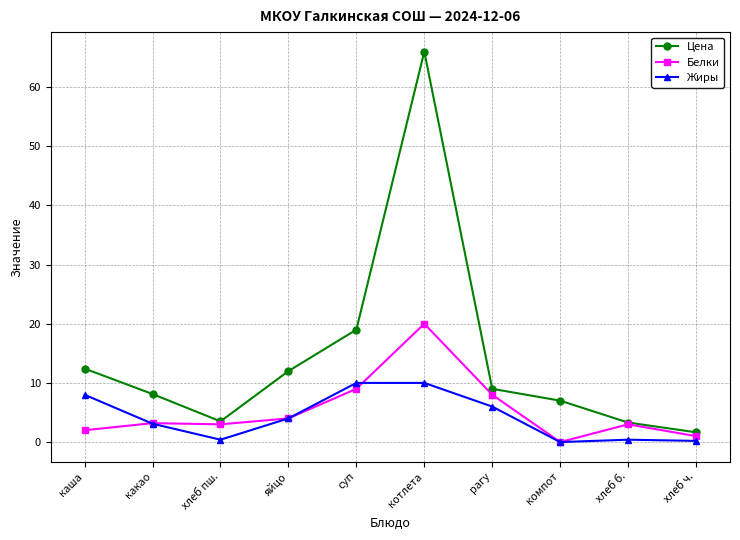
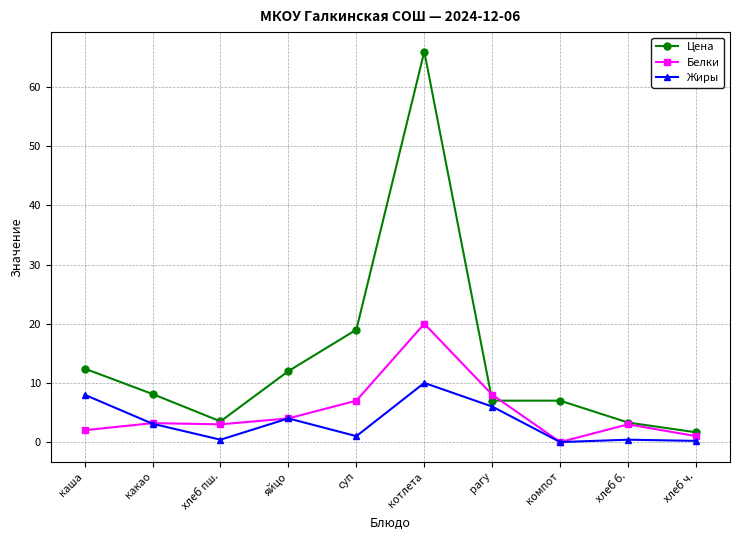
Белки, суп: 9 -> 7
Жиры, суп: 10 -> 1
Цена, рагу: 9 -> 7
